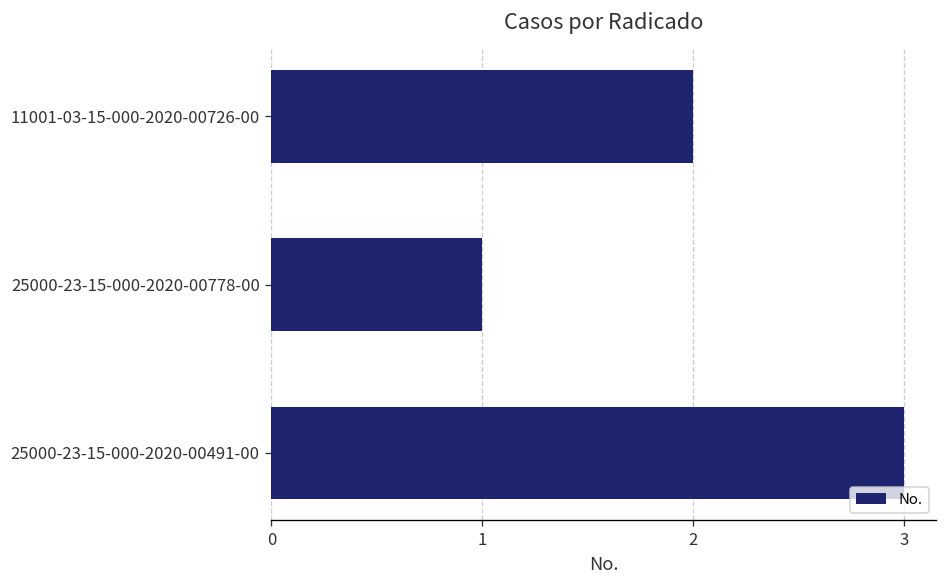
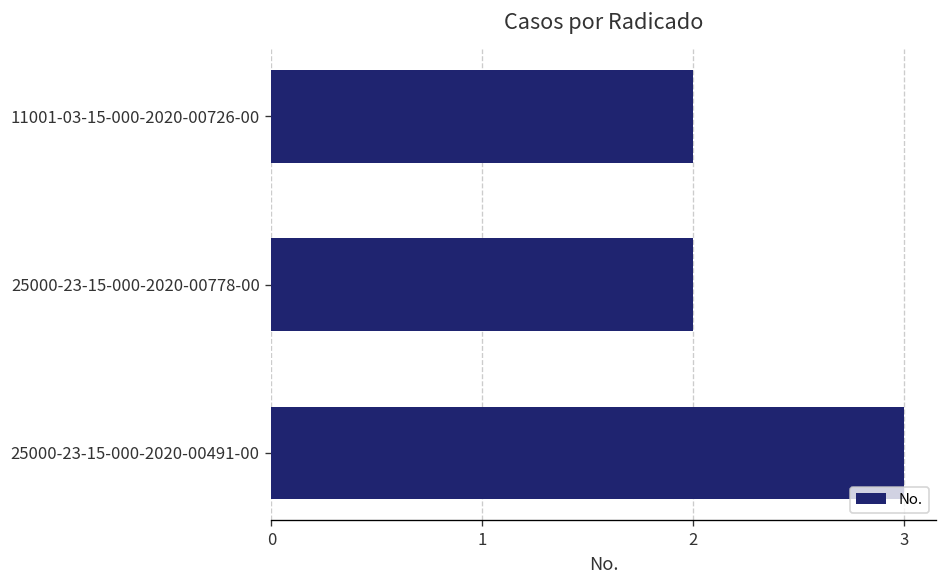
25000-23-15-000-2020-00778-00: 1 -> 2
